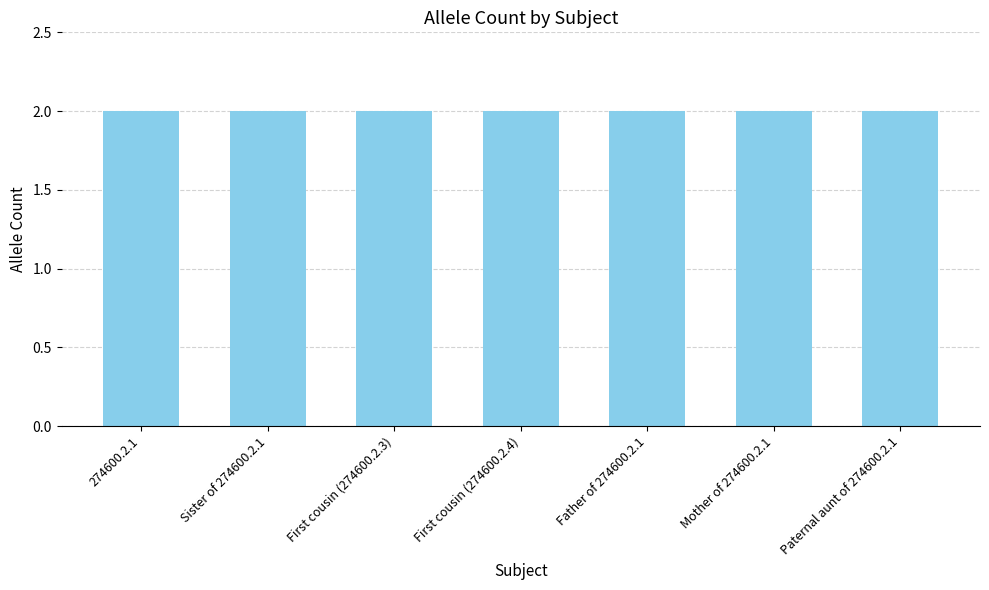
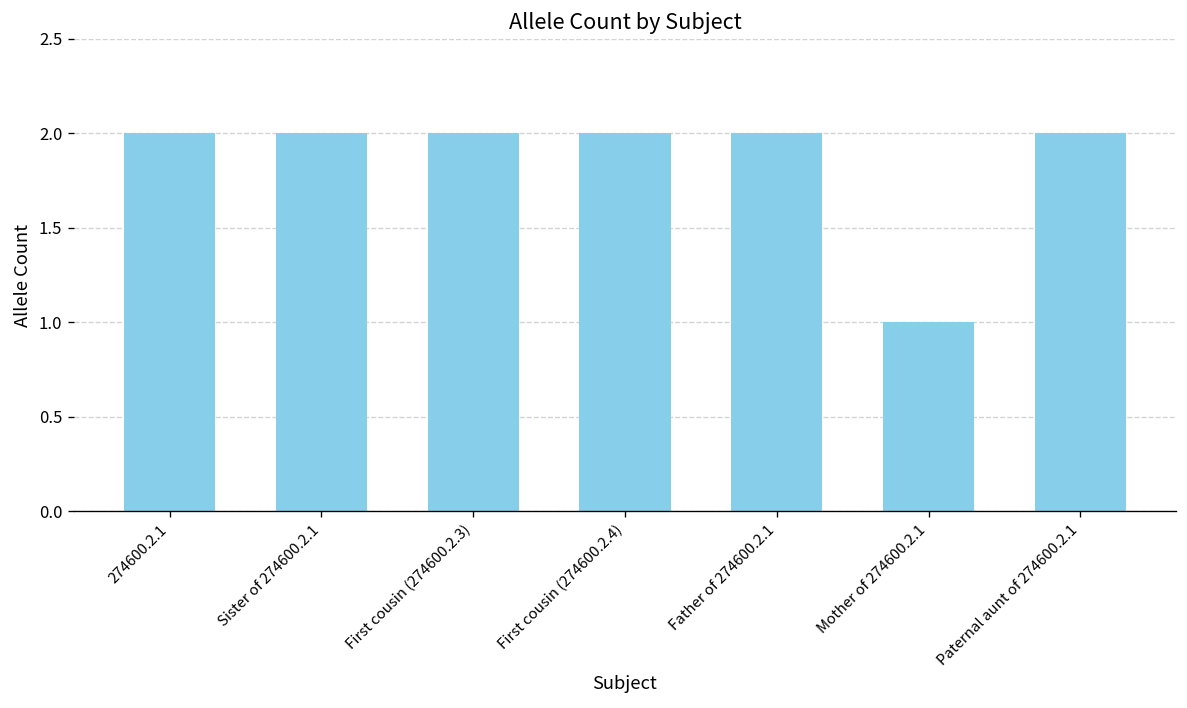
Mother of 274600.2.1: 2 -> 1
